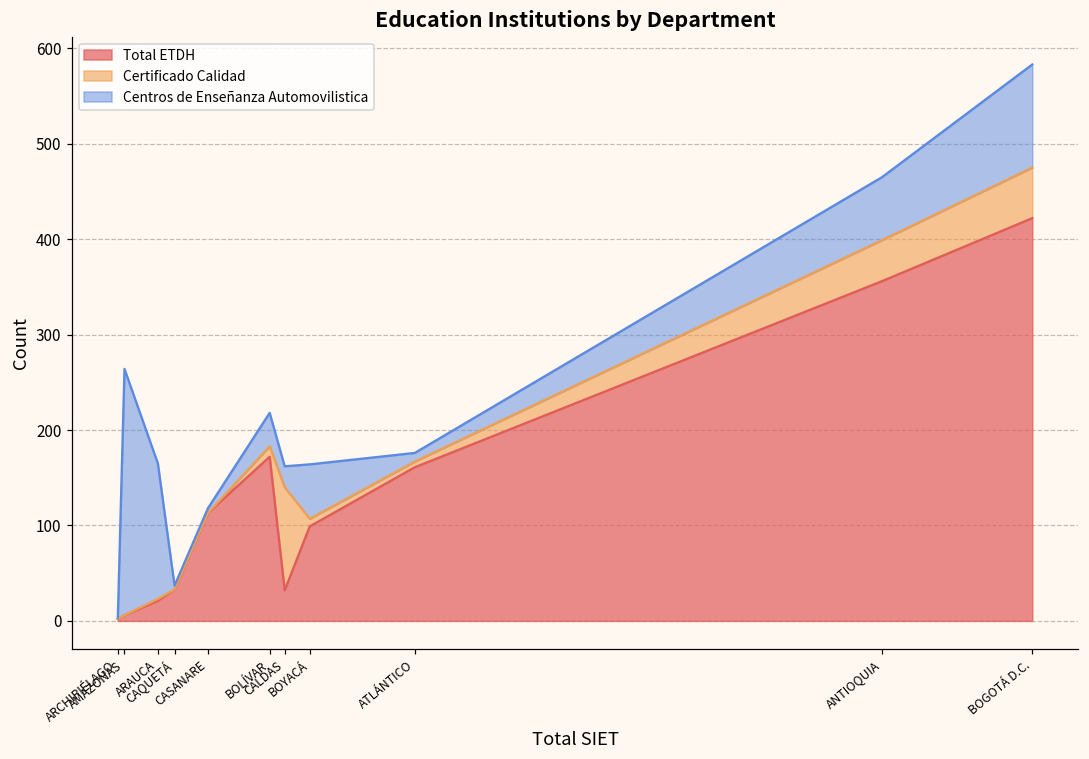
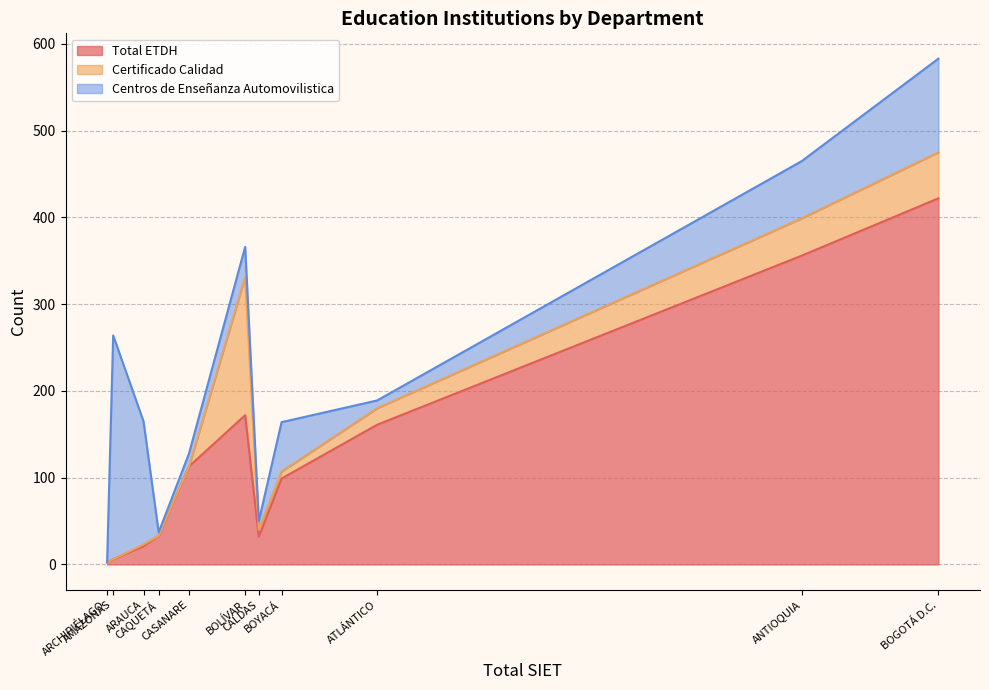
Centros de Enseñanza Automovilistica, CASANARE: 10 -> 20
Certificado Calidad, BOLÍVAR: 10 -> 160
Certificado Calidad, CALDAS: 110 -> 10
Centros de Enseñanza Automovilistica, CALDAS: 20 -> 10
Certificado Calidad, ATLÁNTICO: 10 -> 20
